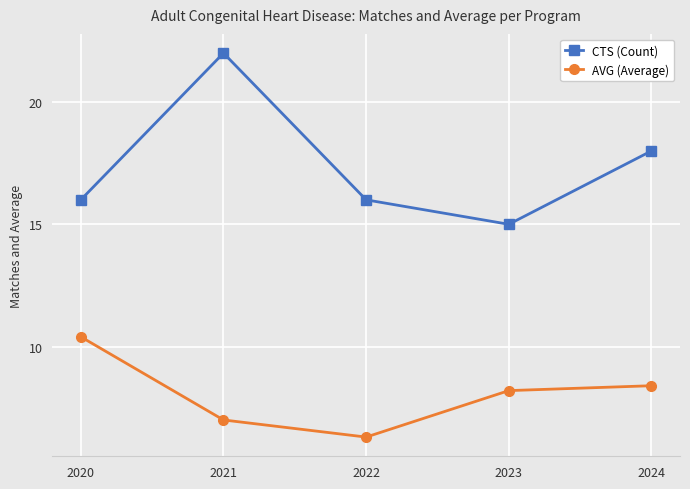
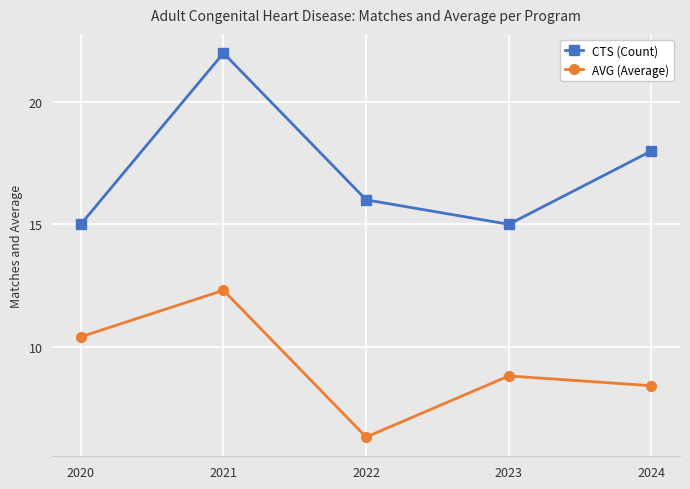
CTS (Count), 2020: 16 -> 15
AVG (Average), 2021: 7.0 -> 12.3
AVG (Average), 2023: 8.2 -> 8.8
